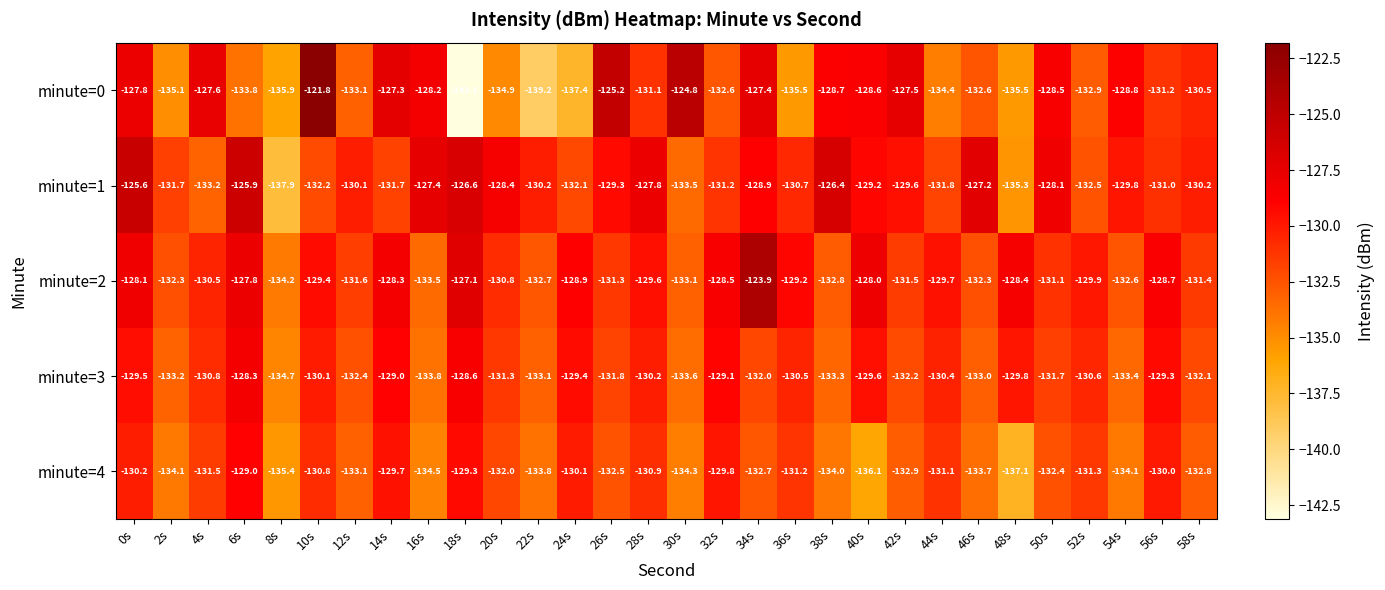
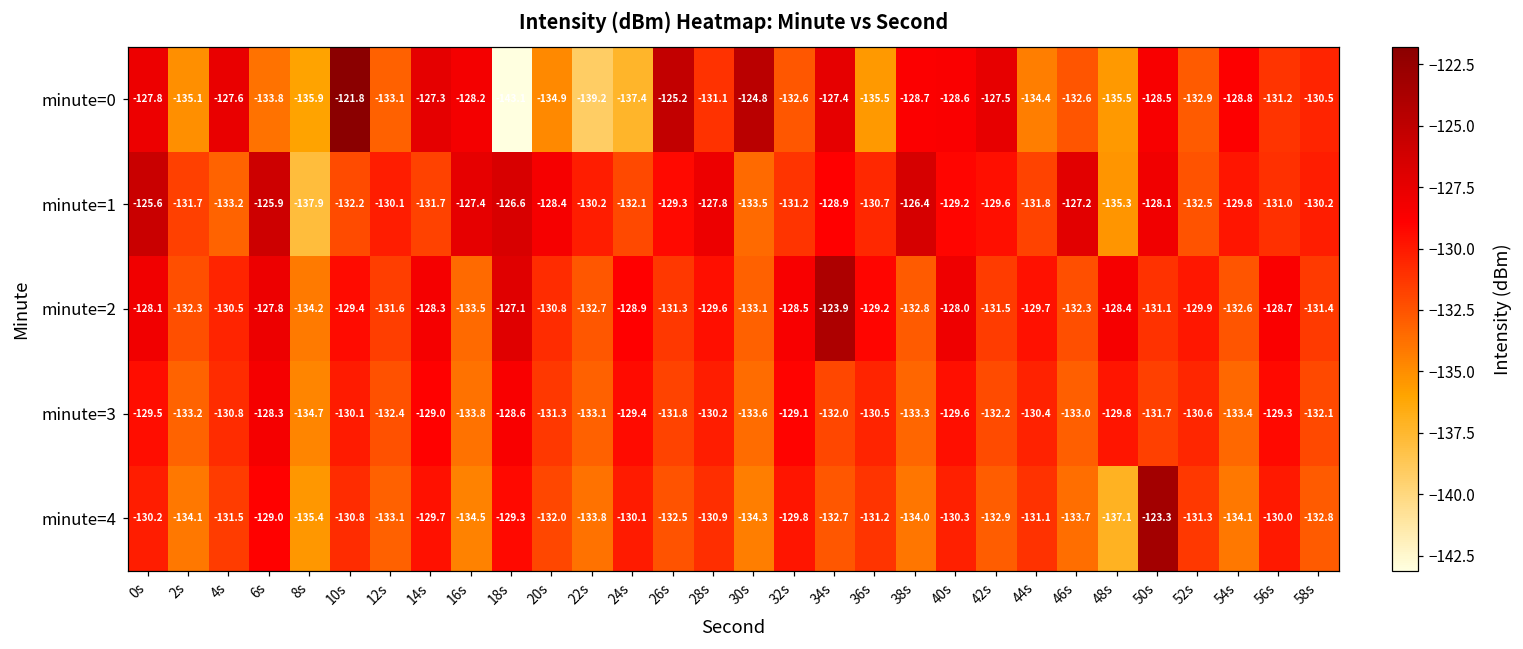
minute=4, 40s: -136.1 -> -130.3
minute=4, 50s: -132.4 -> -123.3
